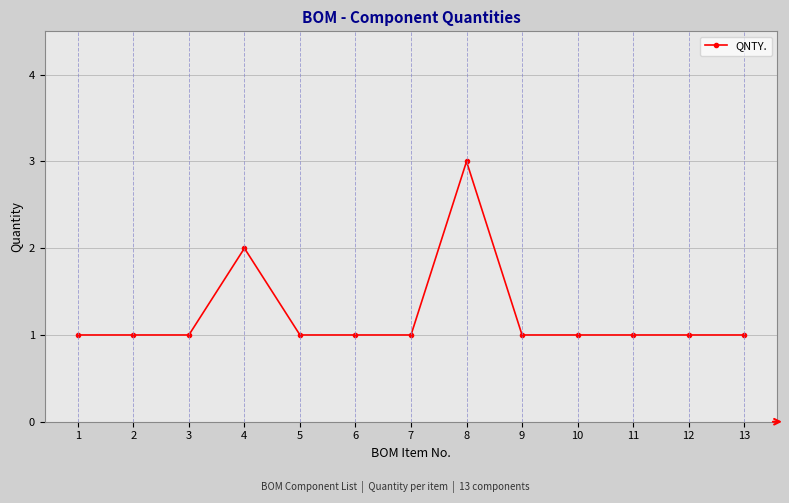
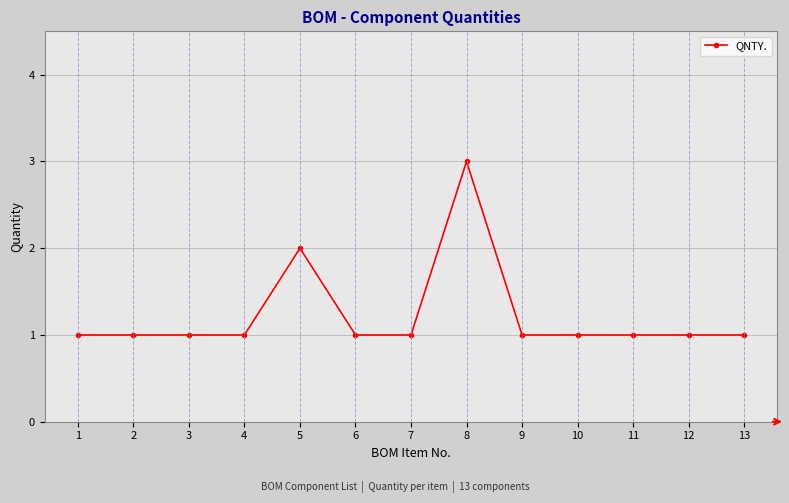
4: 2 -> 1
5: 1 -> 2
